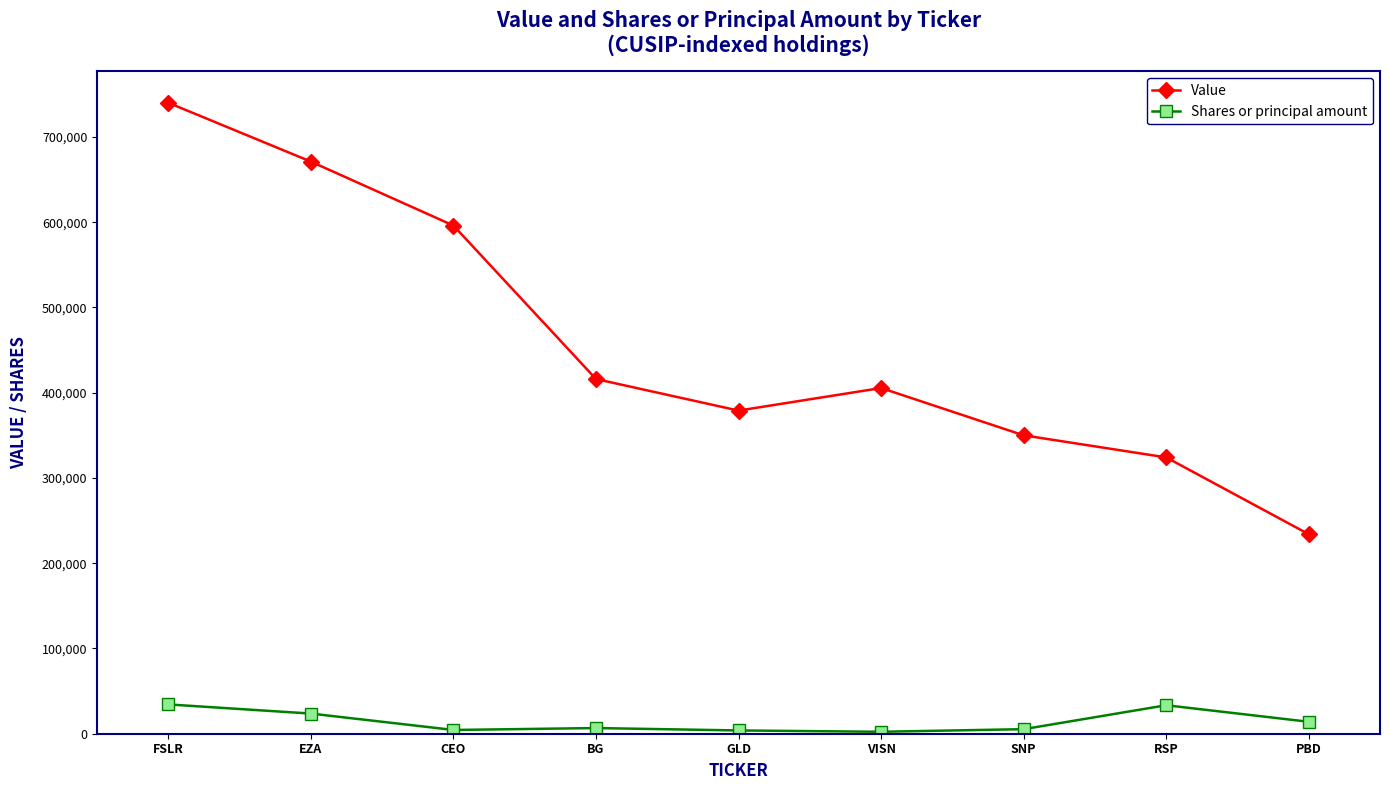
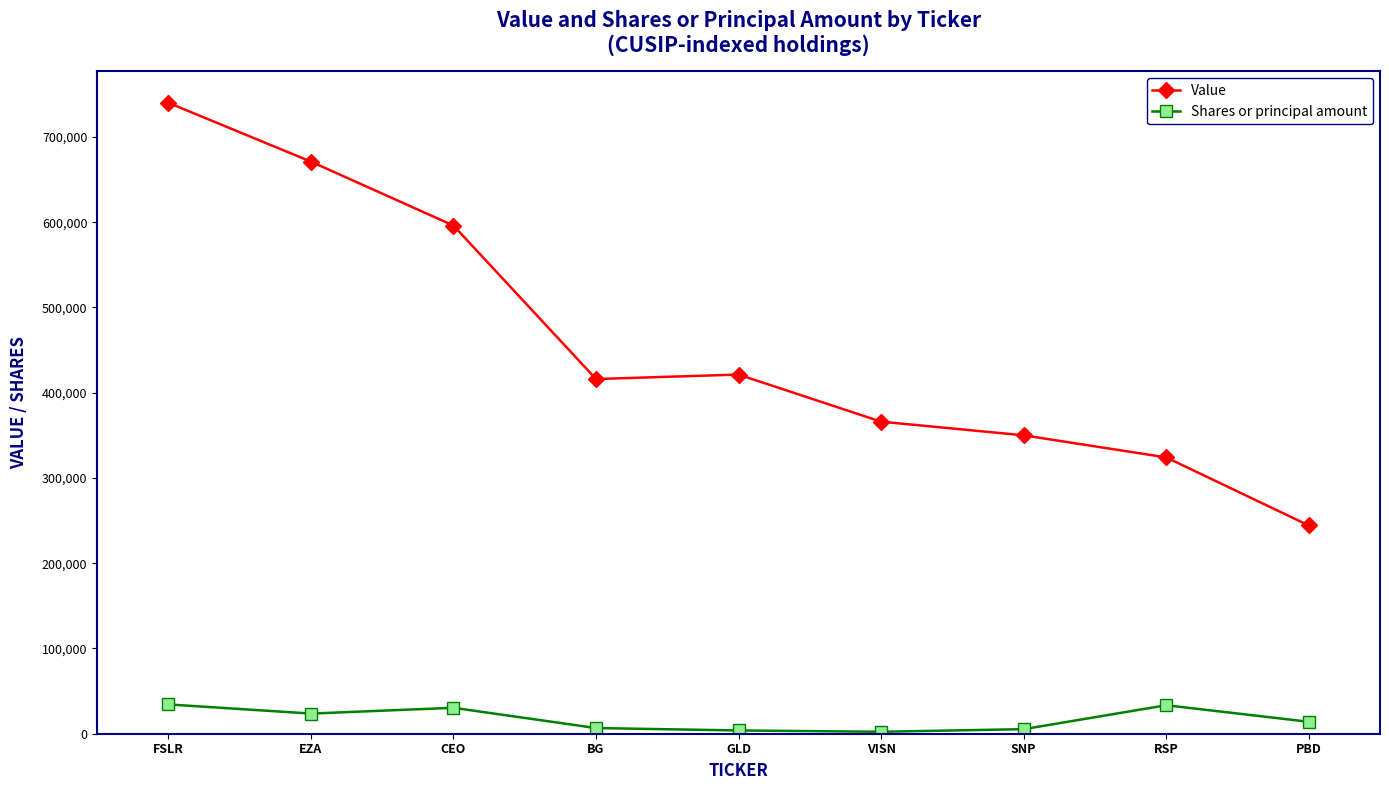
Shares or principal amount, CEO: 0 -> 30,000
Value, GLD: 380,000 -> 420,000
Value, VISN: 410,000 -> 370,000
Value, PBD: 230,000 -> 240,000
